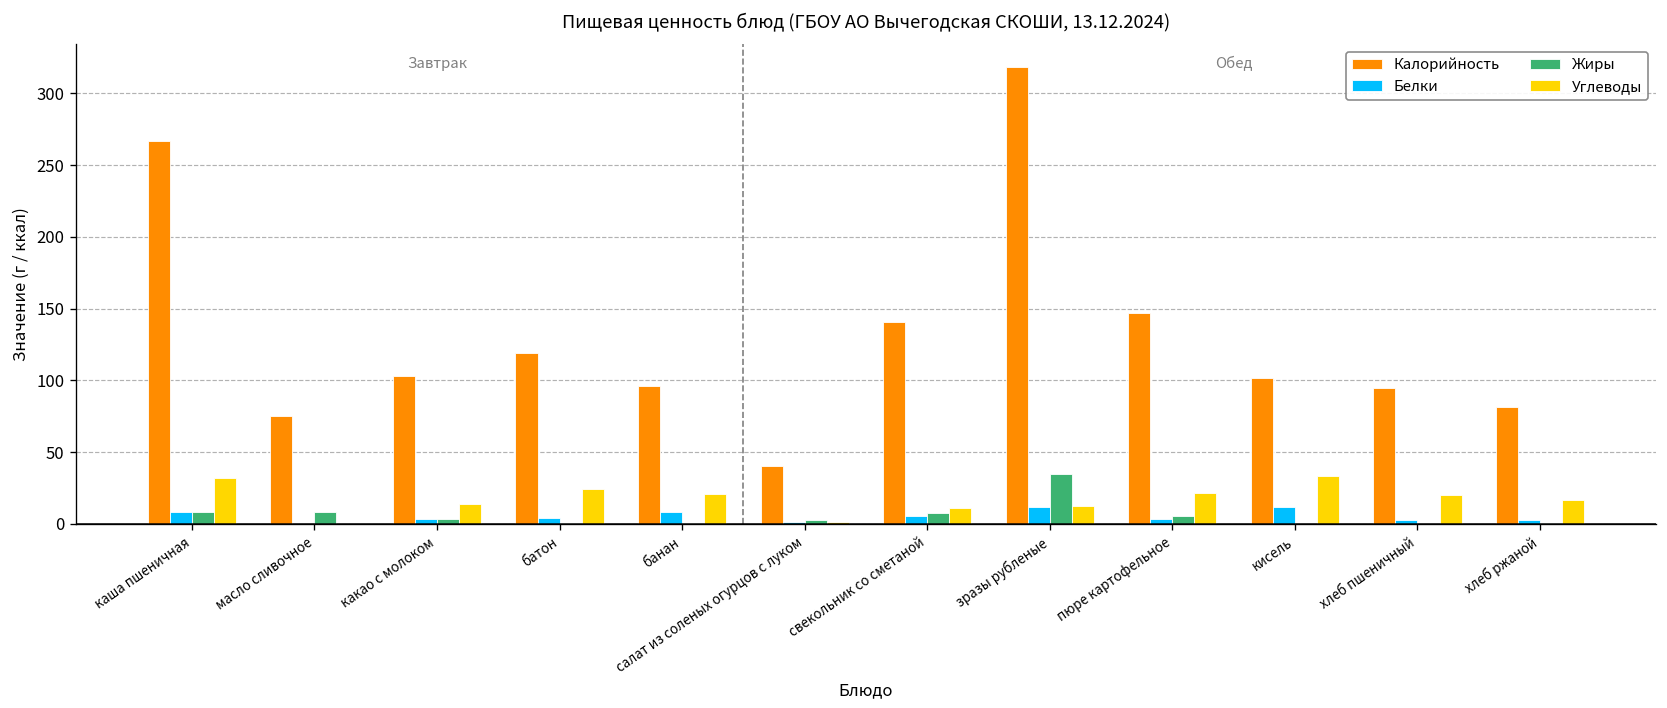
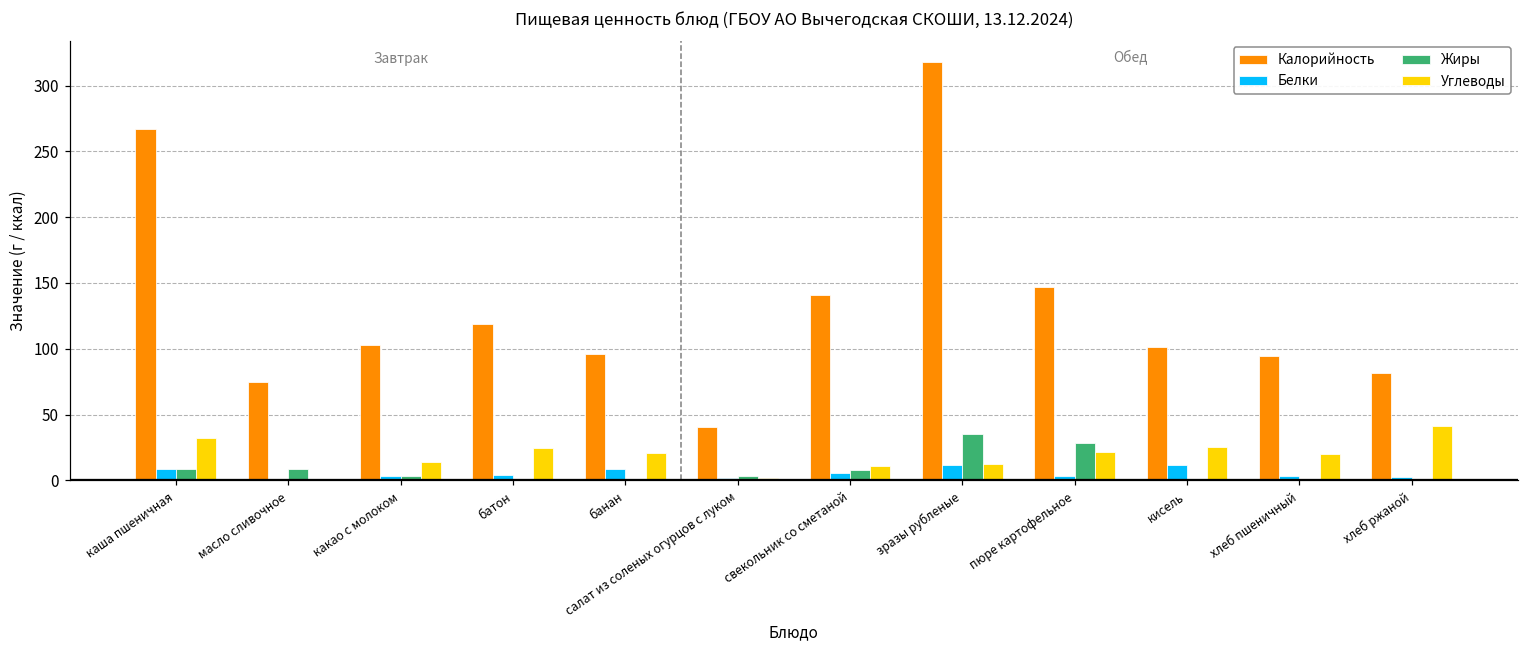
Жиры, пюре картофельное: 6 -> 28
Углеводы, кисель: 33 -> 25
Углеводы, хлеб ржаной: 17 -> 41
